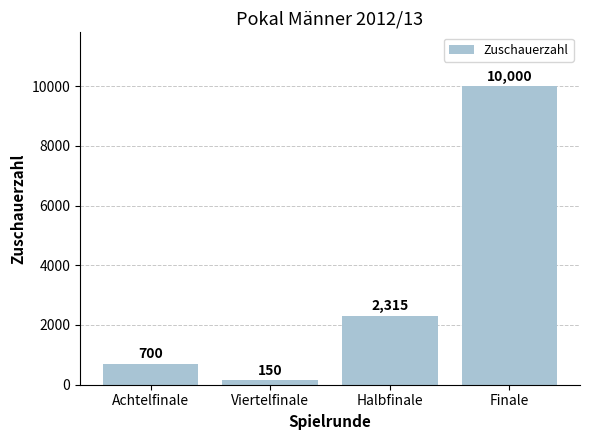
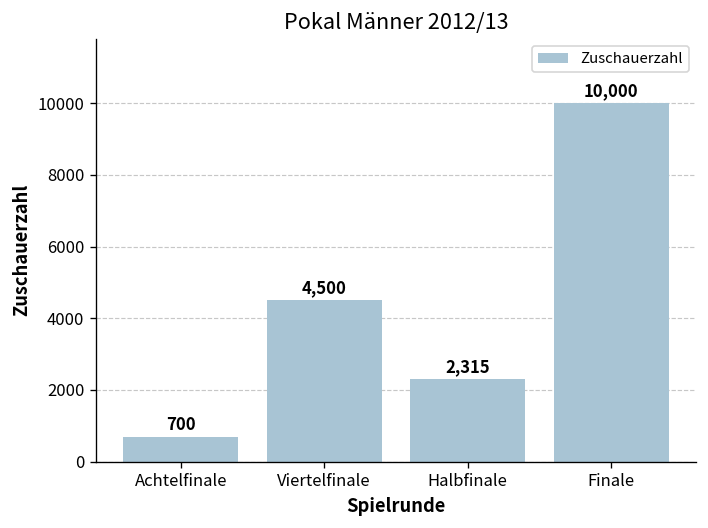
Viertelfinale: 150 -> 4,500
